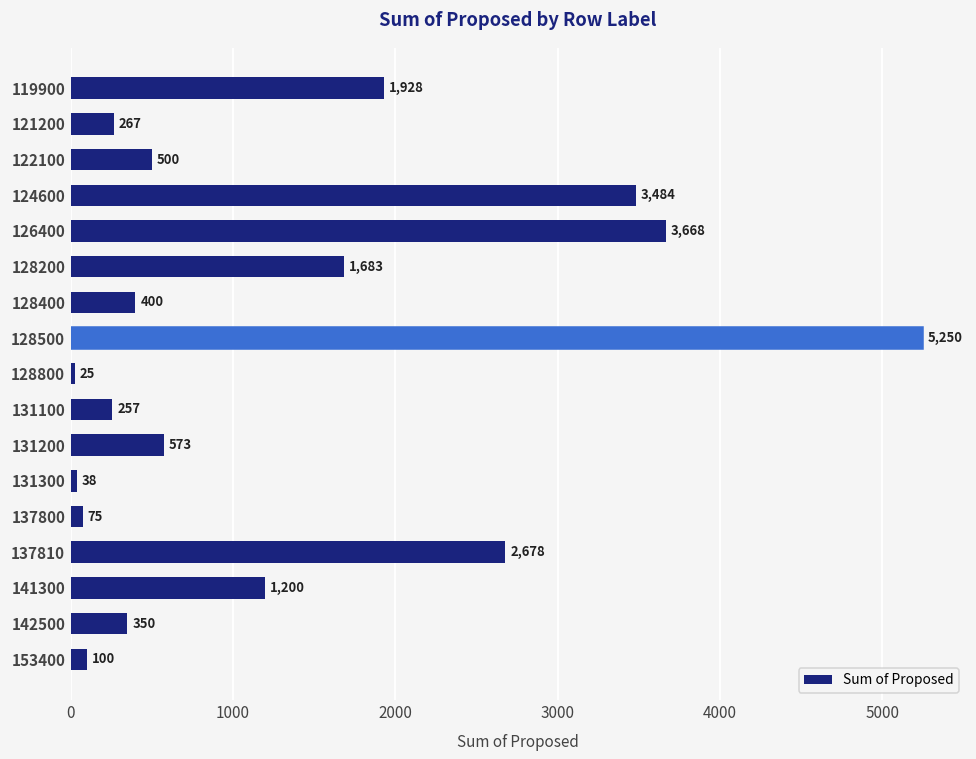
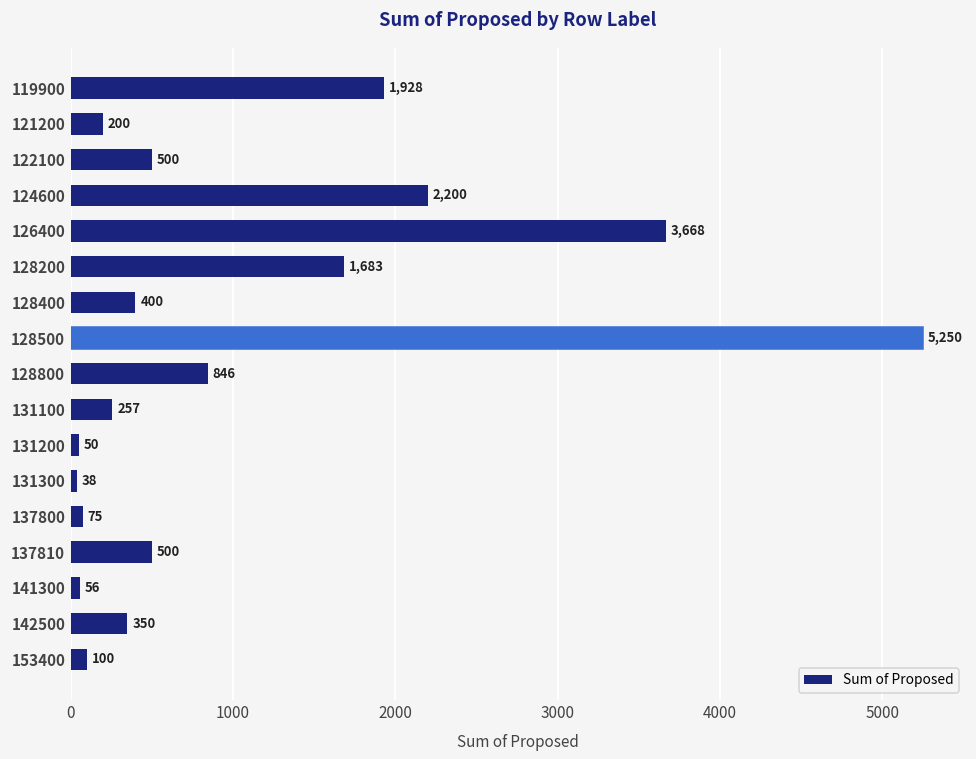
121200: 267 -> 200
124600: 3,484 -> 2,200
128800: 25 -> 846
131200: 573 -> 50
137810: 2,678 -> 500
141300: 1,200 -> 56
